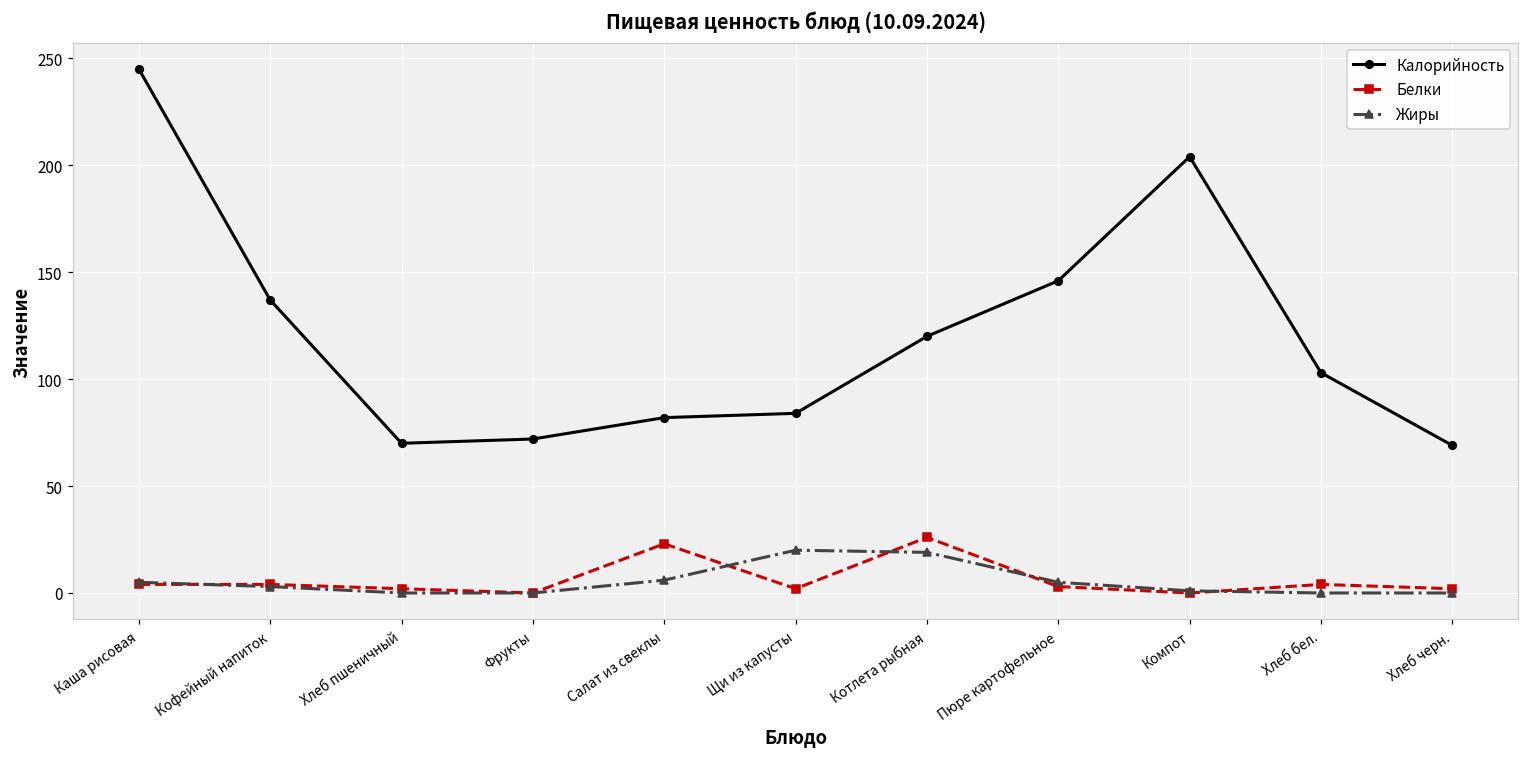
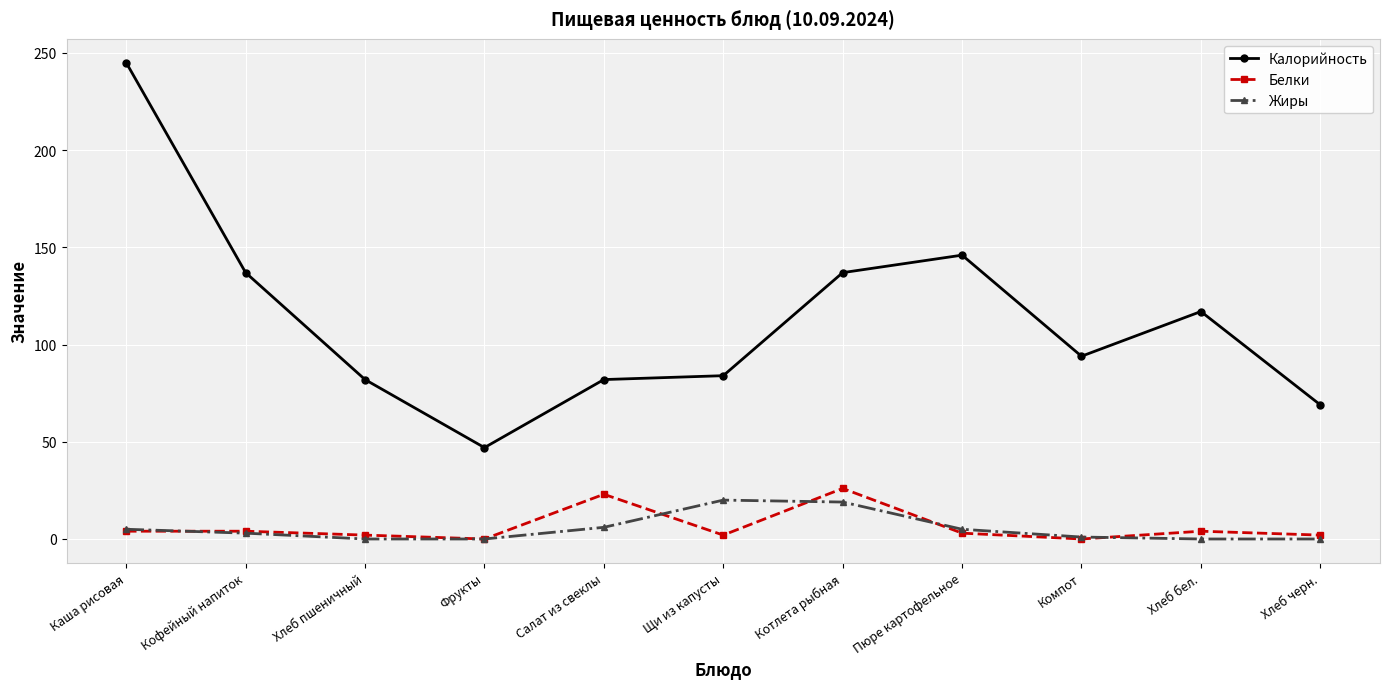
Калорийность, Хлеб пшеничный: 70 -> 82
Калорийность, Фрукты: 72 -> 47
Калорийность, Котлета рыбная: 120 -> 137
Калорийность, Компот: 204 -> 94
Калорийность, Хлеб бел.: 103 -> 117
